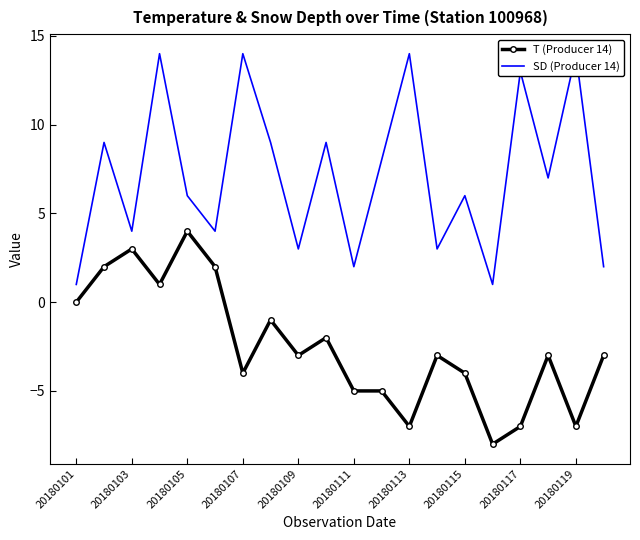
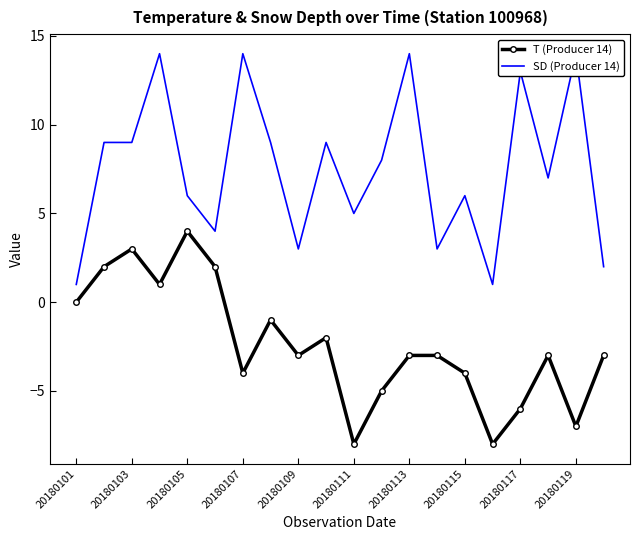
SD (Producer 14), 20180103: 4 -> 9
T (Producer 14), 20180111: -5 -> -8
SD (Producer 14), 20180111: 2 -> 5
T (Producer 14), 20180113: -7 -> -3
T (Producer 14), 20180117: -7 -> -6
